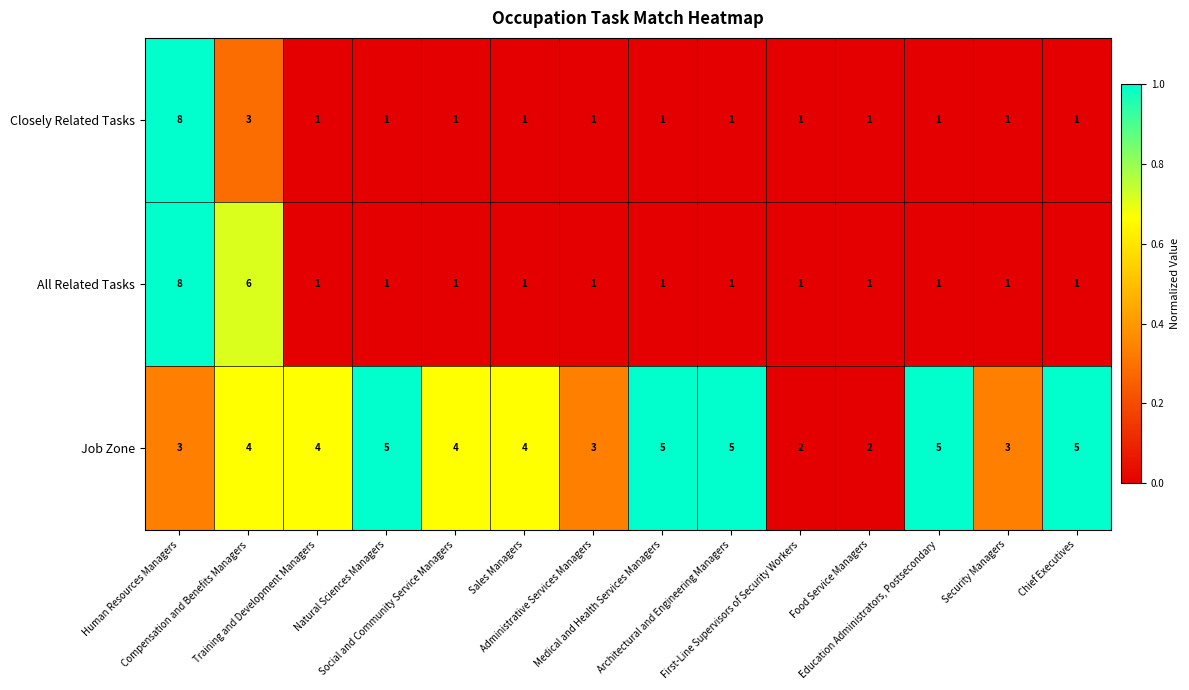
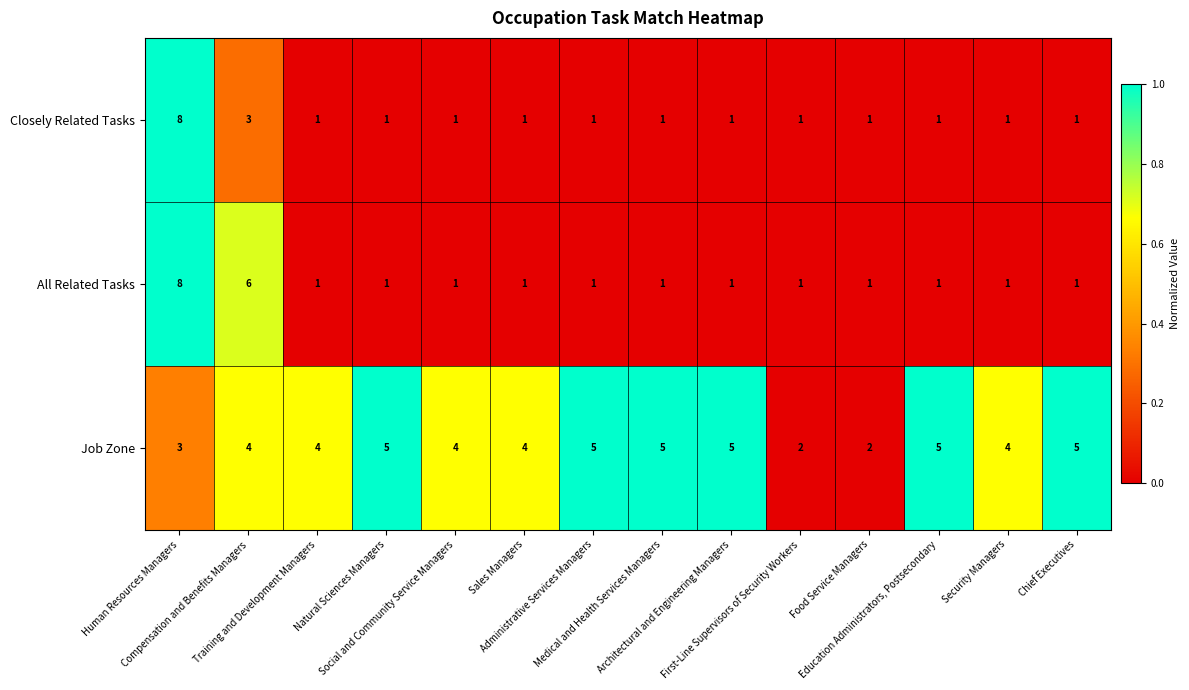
Job Zone, Administrative Services Managers: 3 -> 5
Job Zone, Security Managers: 3 -> 4
